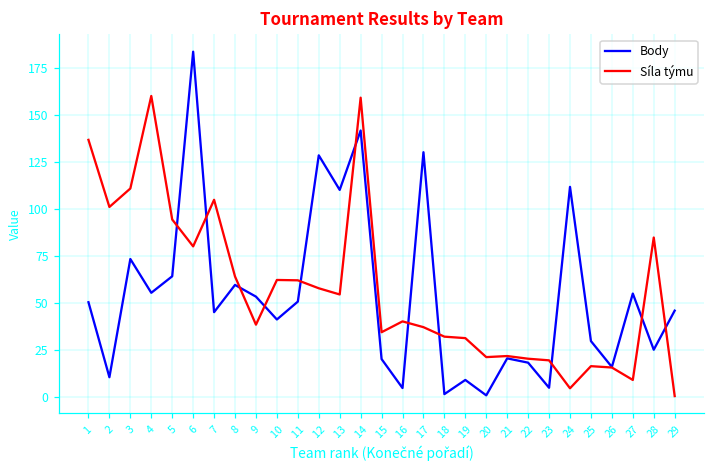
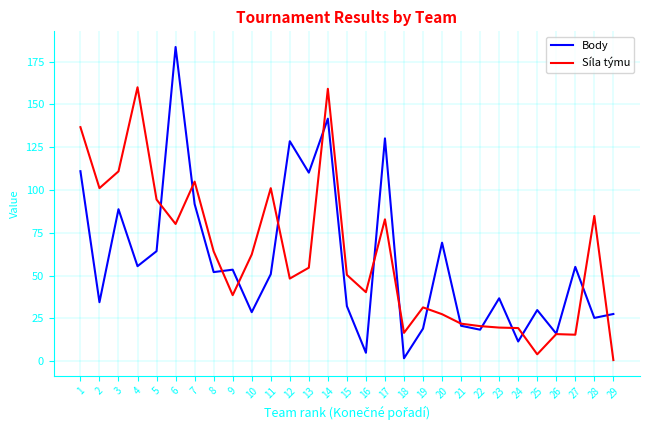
Body, 1: 50 -> 111
Body, 2: 11 -> 34
Body, 3: 73 -> 89
Body, 7: 45 -> 92
Body, 8: 60 -> 52
Body, 10: 41 -> 29
Síla týmu, 11: 62 -> 101
Síla týmu, 12: 58 -> 48
Body, 15: 20 -> 32
Síla týmu, 15: 35 -> 50
Síla týmu, 17: 37 -> 83
Síla týmu, 18: 32 -> 17
Body, 19: 9 -> 19
Body, 20: 1 -> 69
Síla týmu, 20: 21 -> 27
Body, 23: 5 -> 37
Body, 24: 112 -> 11
Síla týmu, 24: 5 -> 19
Síla týmu, 25: 17 -> 4
Síla týmu, 27: 9 -> 15
Body, 29: 46 -> 28
